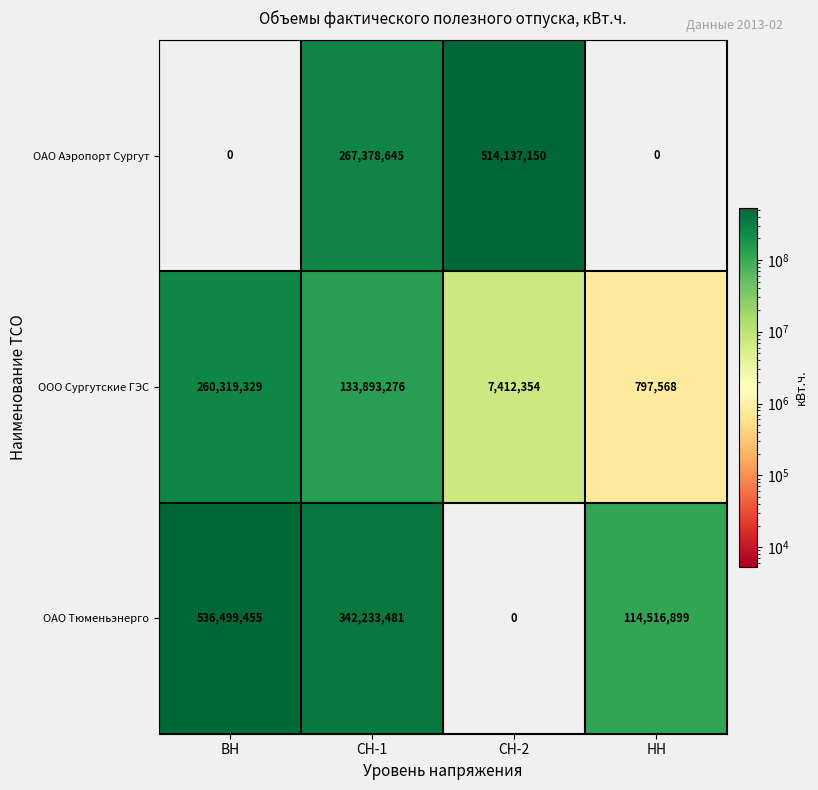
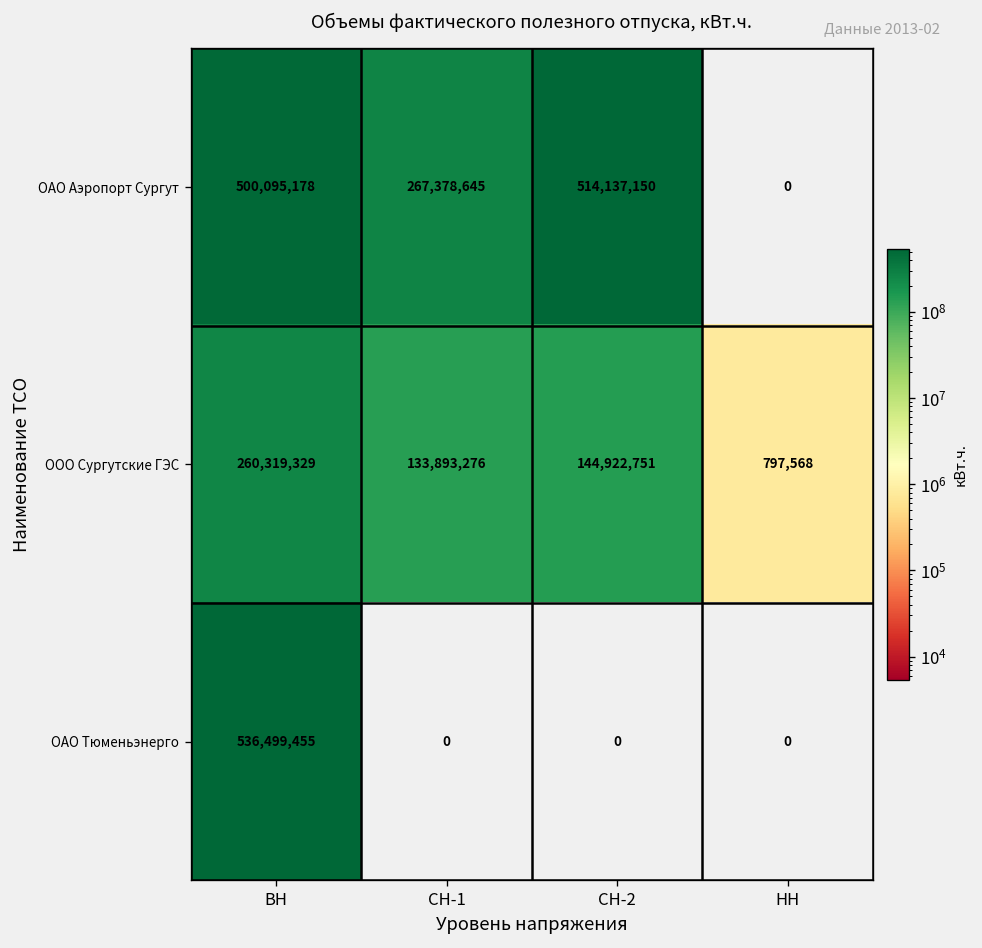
ОАО Аэропорт Сургут, ВН: 0 -> 500,095,178
ООО Сургутские ГЭС, СН-2: 7,412,354 -> 144,922,751
ОАО Тюменьэнерго, СН-1: 342,233,481 -> 0
ОАО Тюменьэнерго, НН: 114,516,899 -> 0
